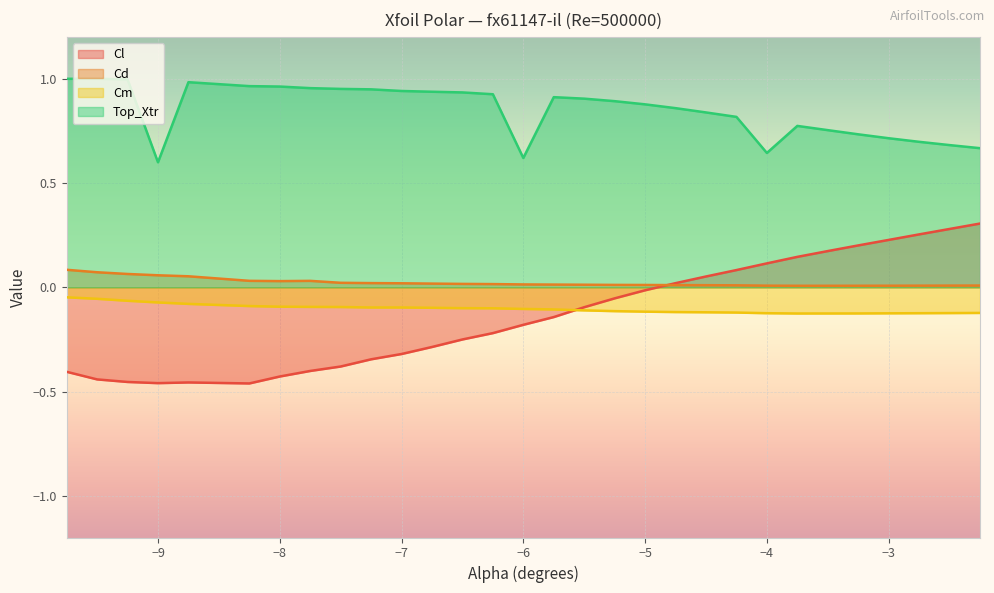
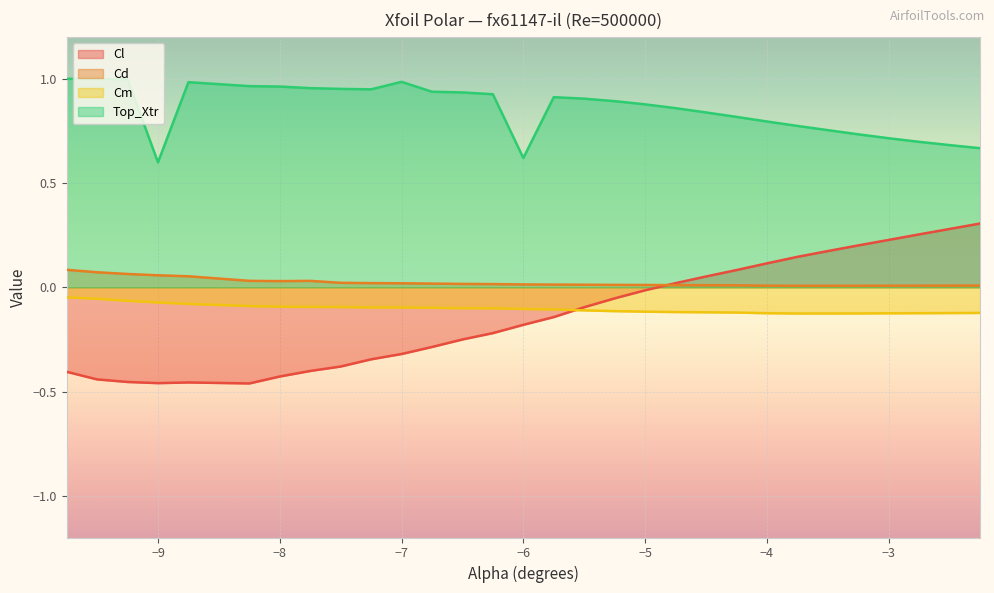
Top_Xtr, −7: 0.94 -> 0.99
Top_Xtr, −4: 0.64 -> 0.80
